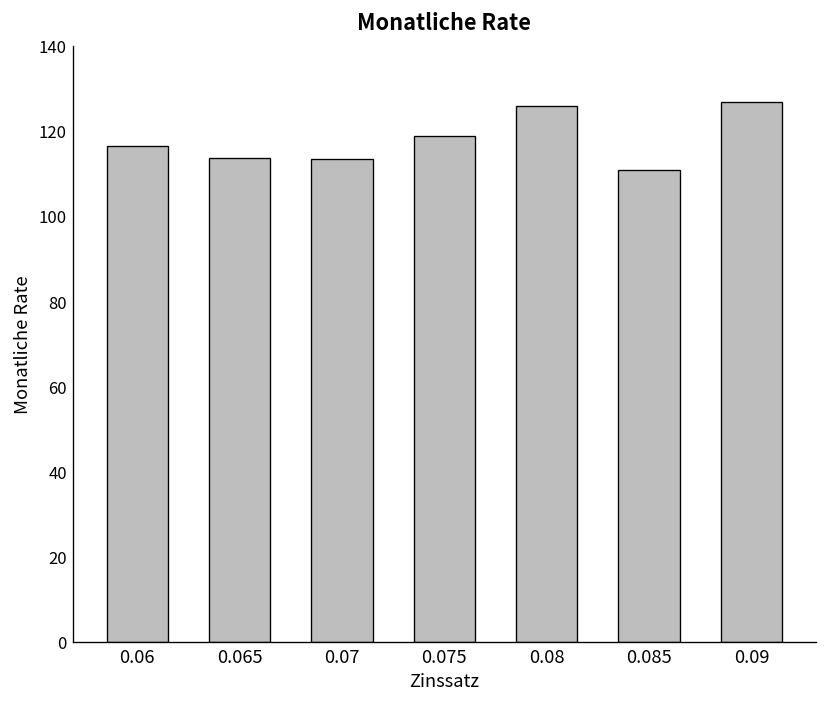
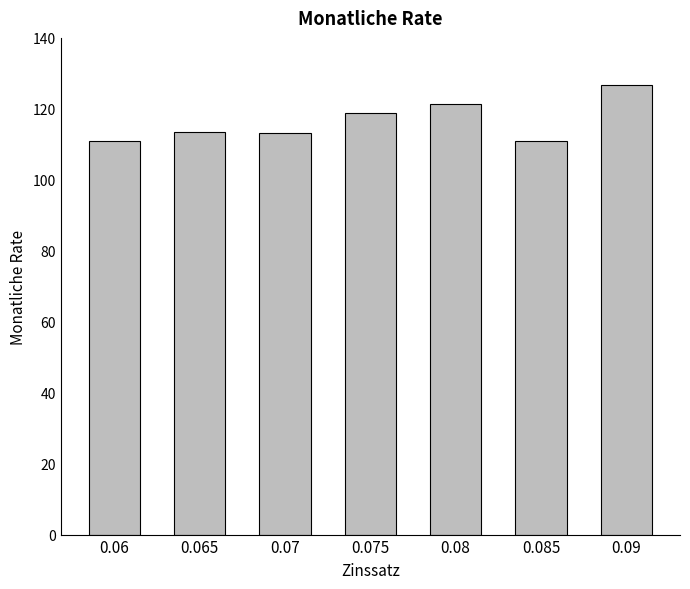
0.06: 116 -> 111
0.08: 126 -> 121
